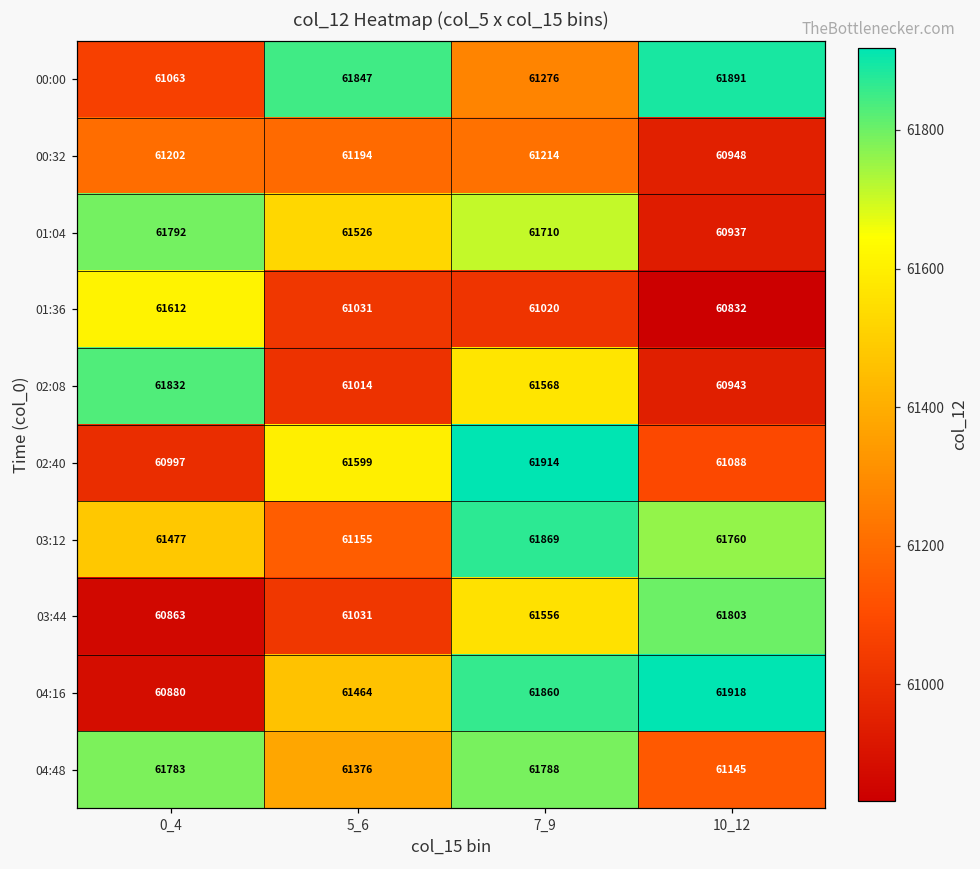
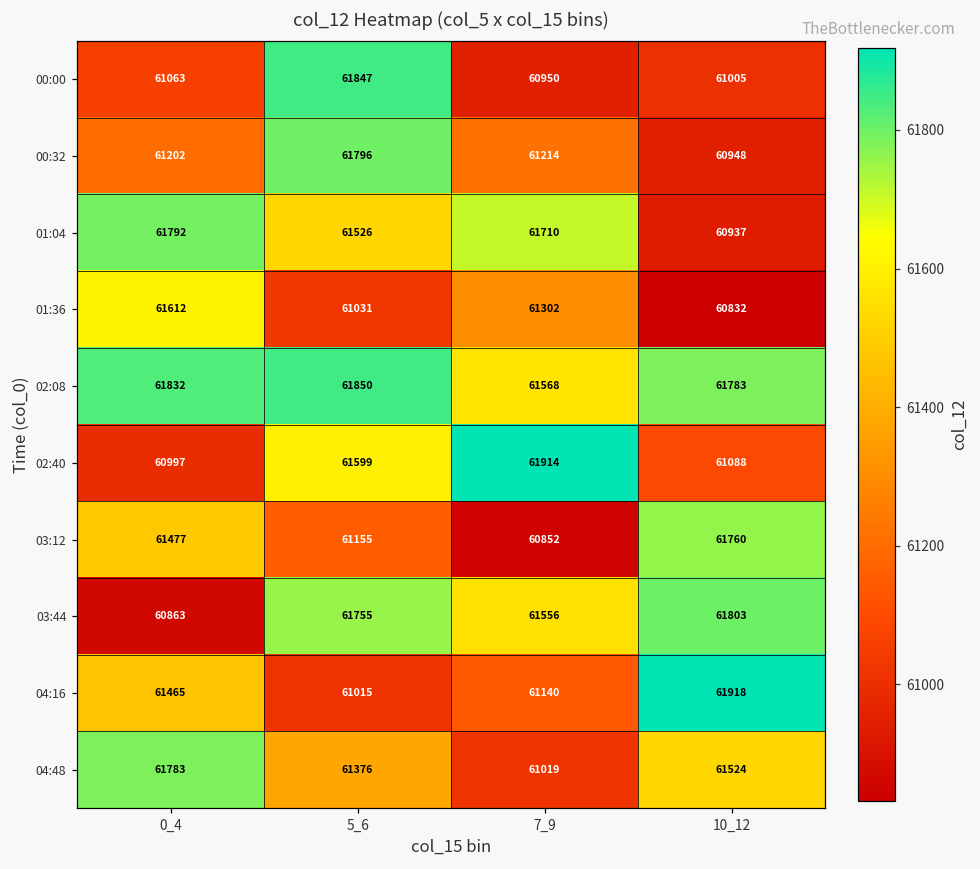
00:00, 7_9: 61276 -> 60950
00:00, 10_12: 61891 -> 61005
00:32, 5_6: 61194 -> 61796
01:36, 7_9: 61020 -> 61302
02:08, 5_6: 61014 -> 61850
02:08, 10_12: 60943 -> 61783
03:12, 7_9: 61869 -> 60852
03:44, 5_6: 61031 -> 61755
04:16, 0_4: 60880 -> 61465
04:16, 5_6: 61464 -> 61015
04:16, 7_9: 61860 -> 61140
04:48, 7_9: 61788 -> 61019
04:48, 10_12: 61145 -> 61524
